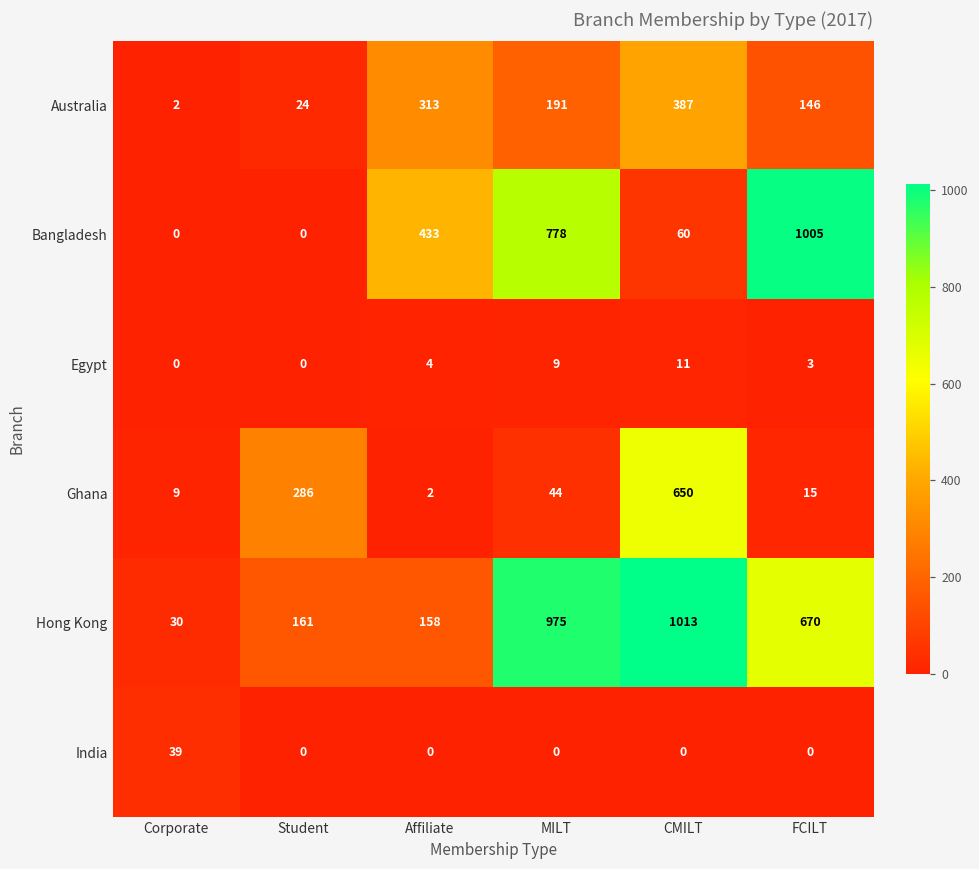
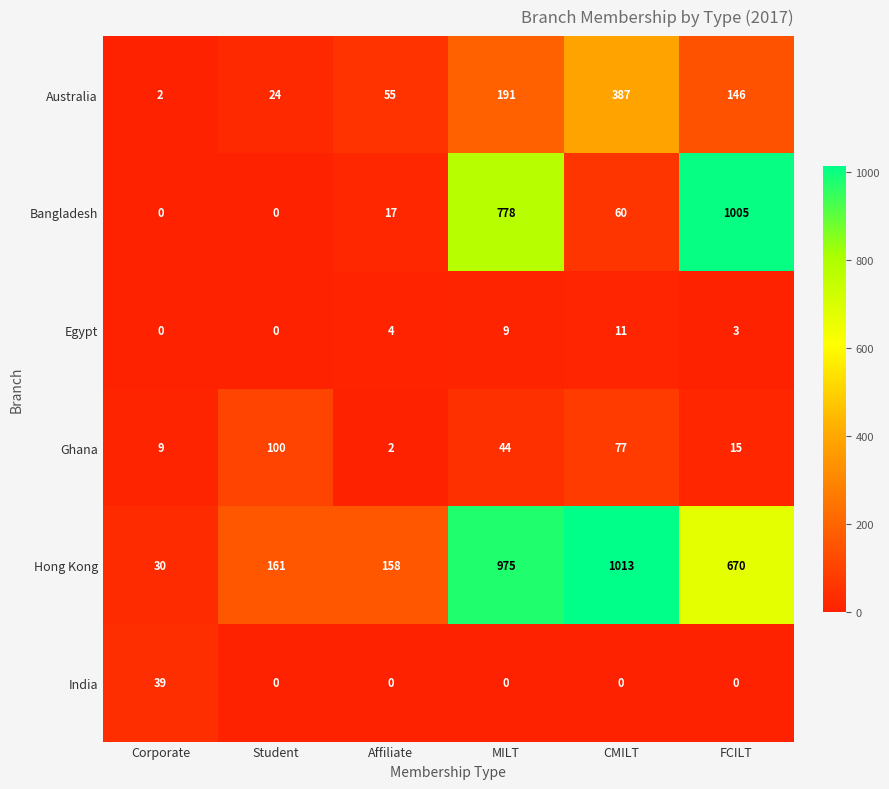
Australia, Affiliate: 313 -> 55
Bangladesh, Affiliate: 433 -> 17
Ghana, Student: 286 -> 100
Ghana, CMILT: 650 -> 77
